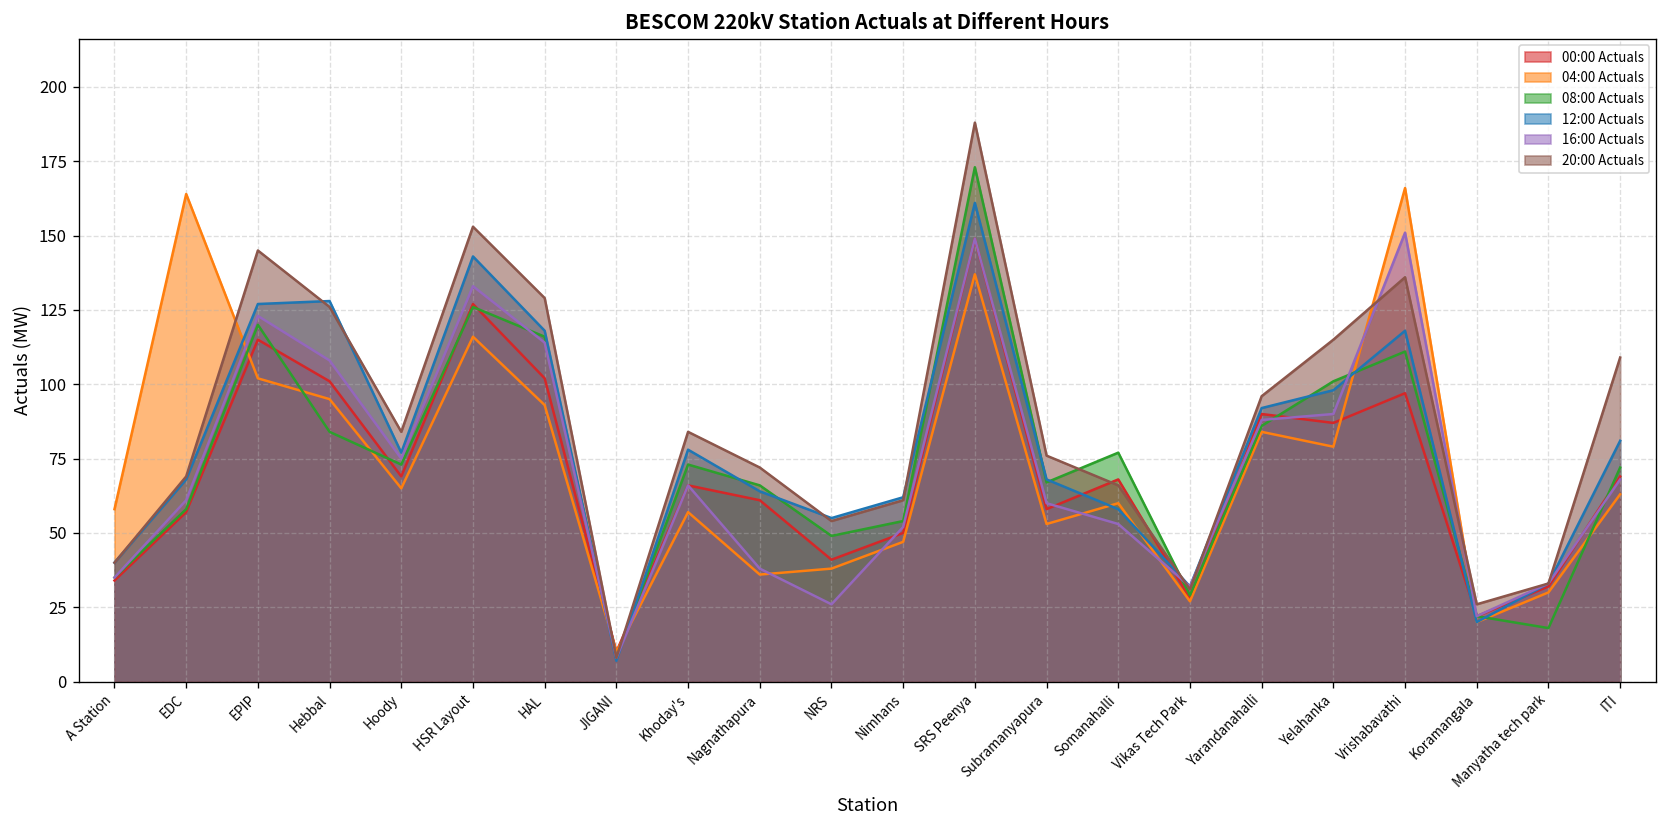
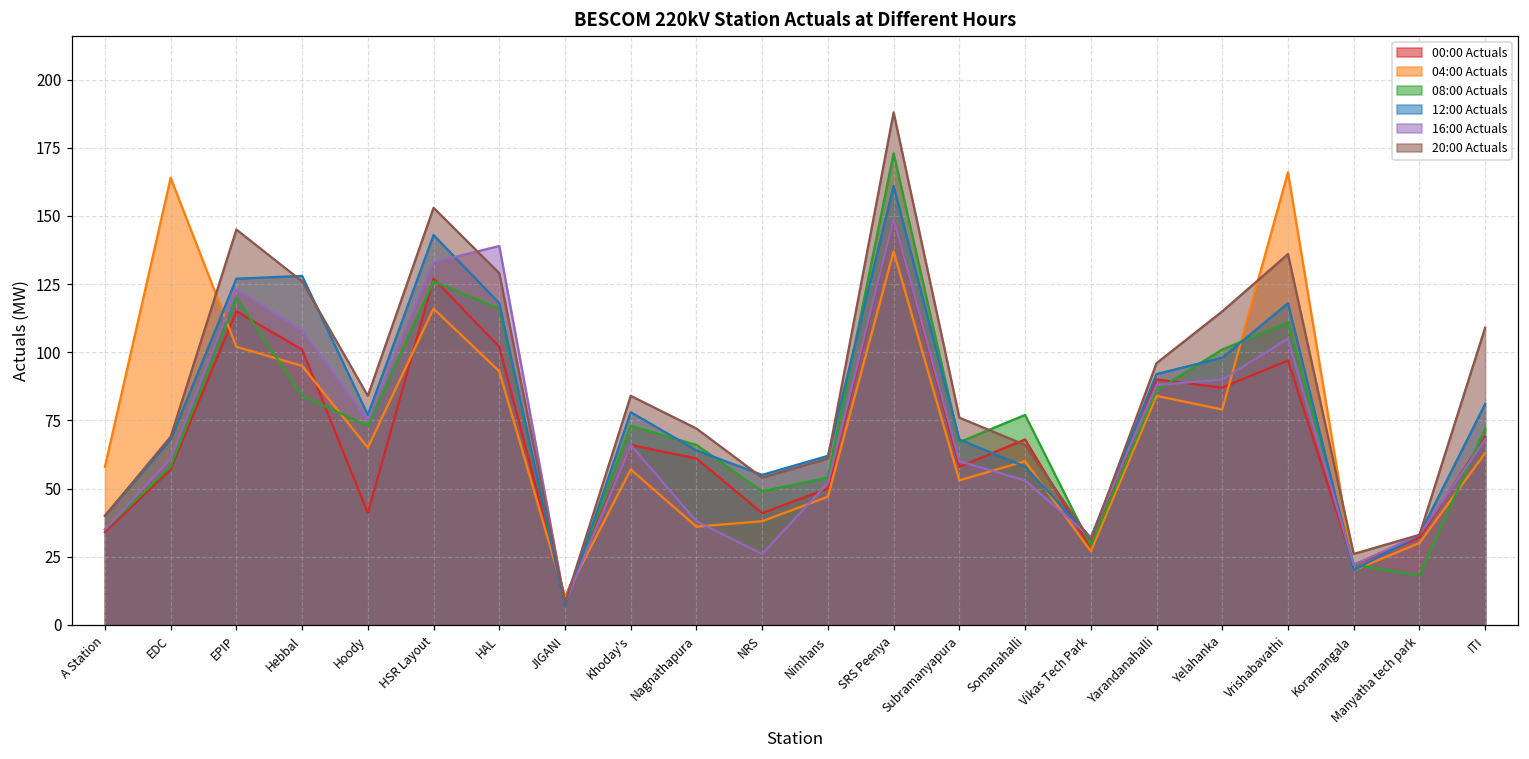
00:00 Actuals, Hoody: 69 -> 41
16:00 Actuals, HAL: 114 -> 139
16:00 Actuals, Vrishabavathi: 151 -> 105
